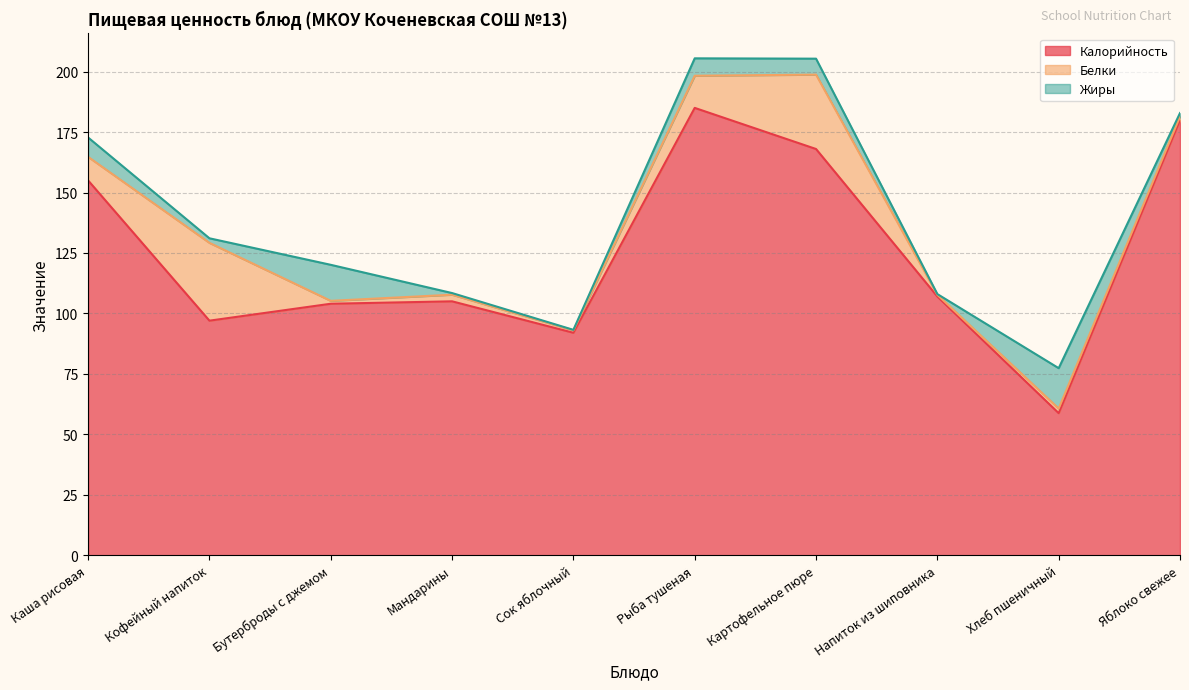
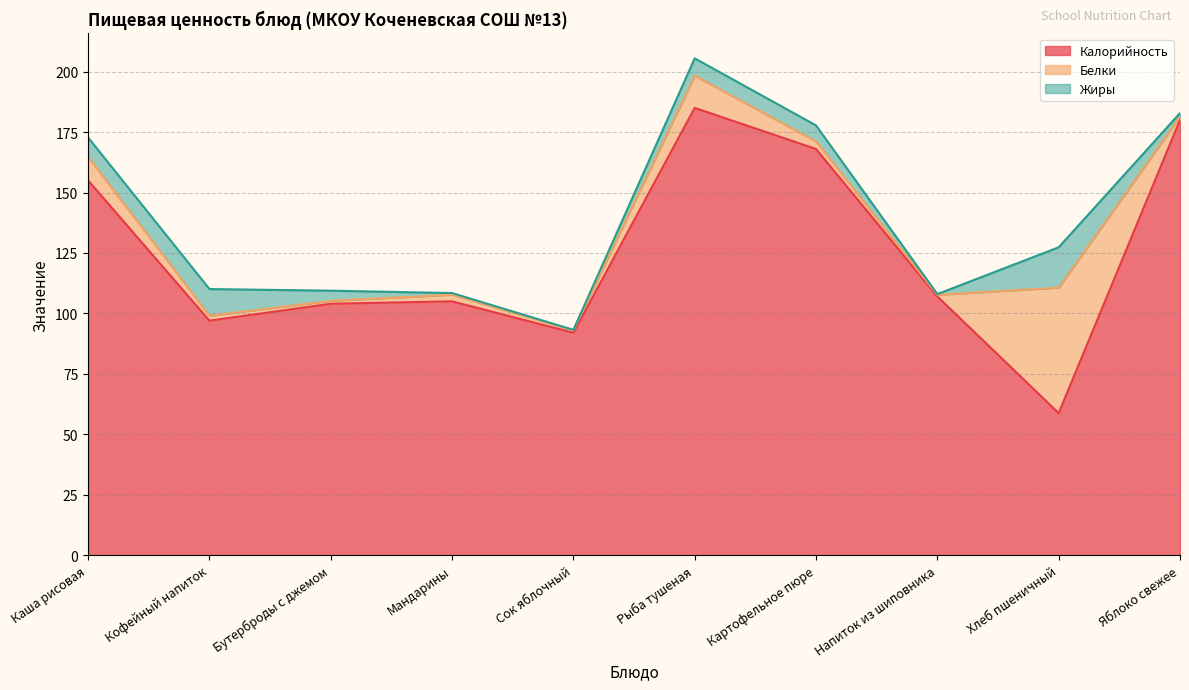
Белки, Кофейный напиток: 32 -> 2
Жиры, Кофейный напиток: 2 -> 11
Жиры, Бутерброды с джемом: 15 -> 4
Белки, Картофельное пюре: 31 -> 3
Белки, Хлеб пшеничный: 2 -> 52
